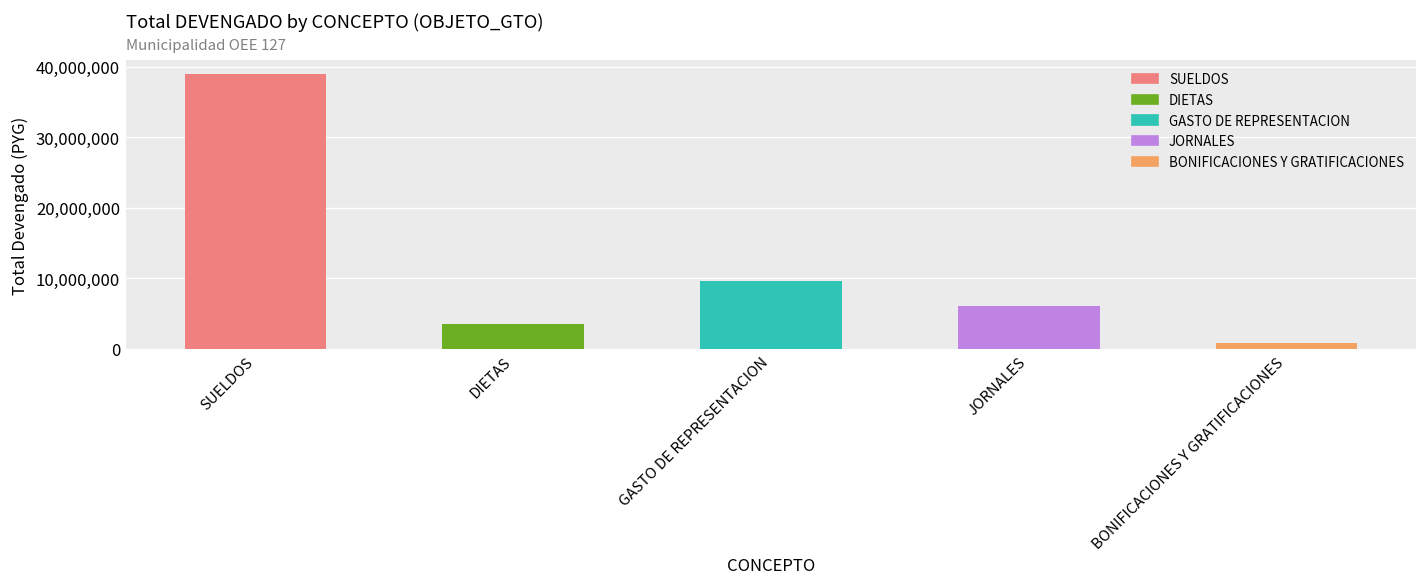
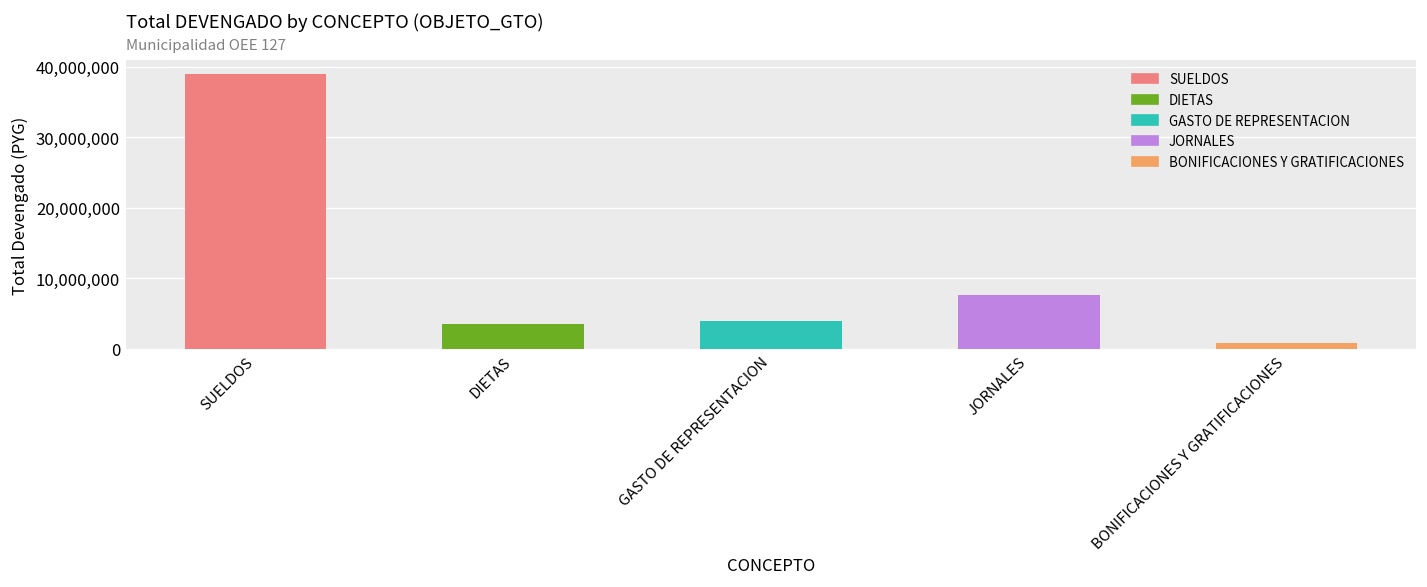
GASTO DE REPRESENTACION: 10,000,000 -> 4,000,000
JORNALES: 6,000,000 -> 8,000,000
